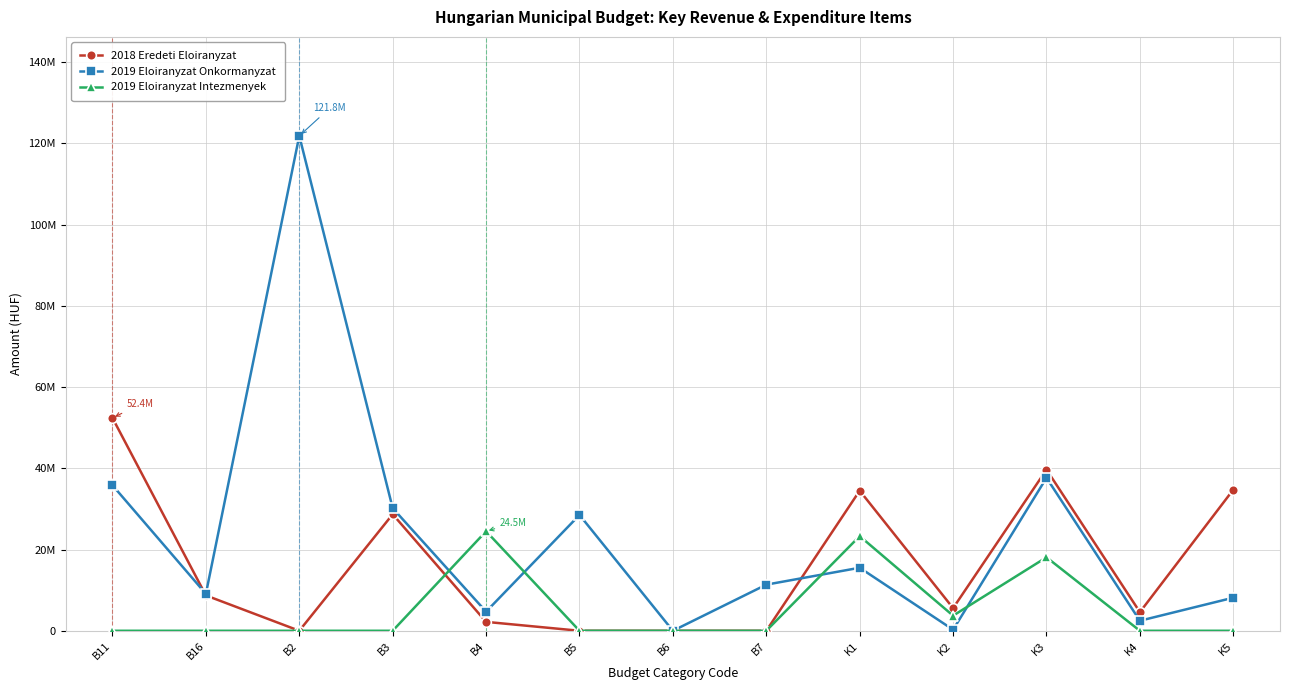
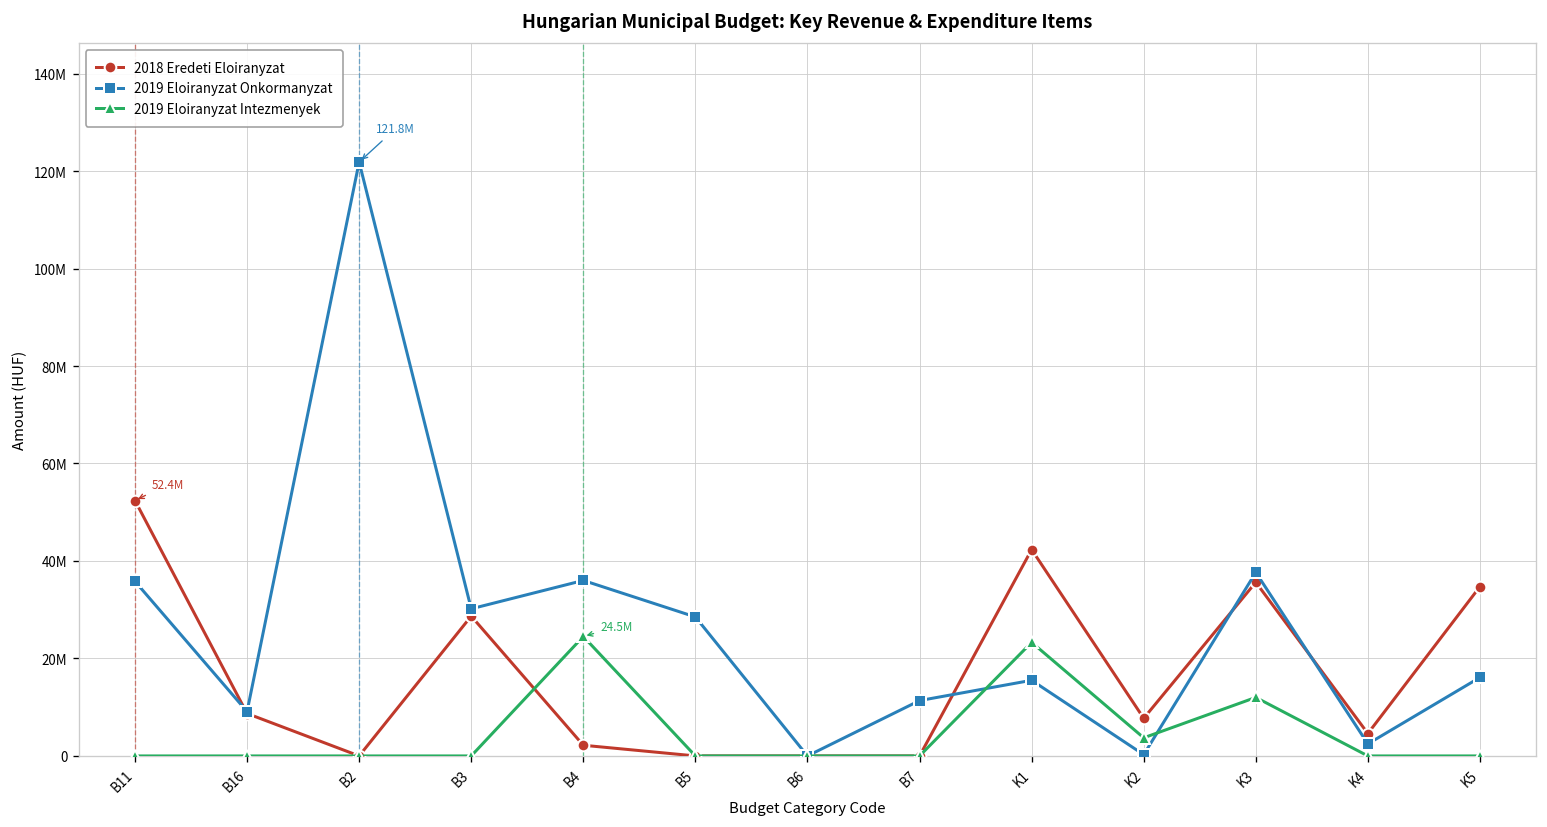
2019 Eloiranyzat Onkormanyzat, B4: 5000000 -> 36000000
2018 Eredeti Eloiranyzat, K1: 34000000 -> 42000000
2018 Eredeti Eloiranyzat, K2: 6000000 -> 8000000
2018 Eredeti Eloiranyzat, K3: 40000000 -> 36000000
2019 Eloiranyzat Intezmenyek, K3: 18000000 -> 12000000
2019 Eloiranyzat Onkormanyzat, K5: 8000000 -> 16000000
